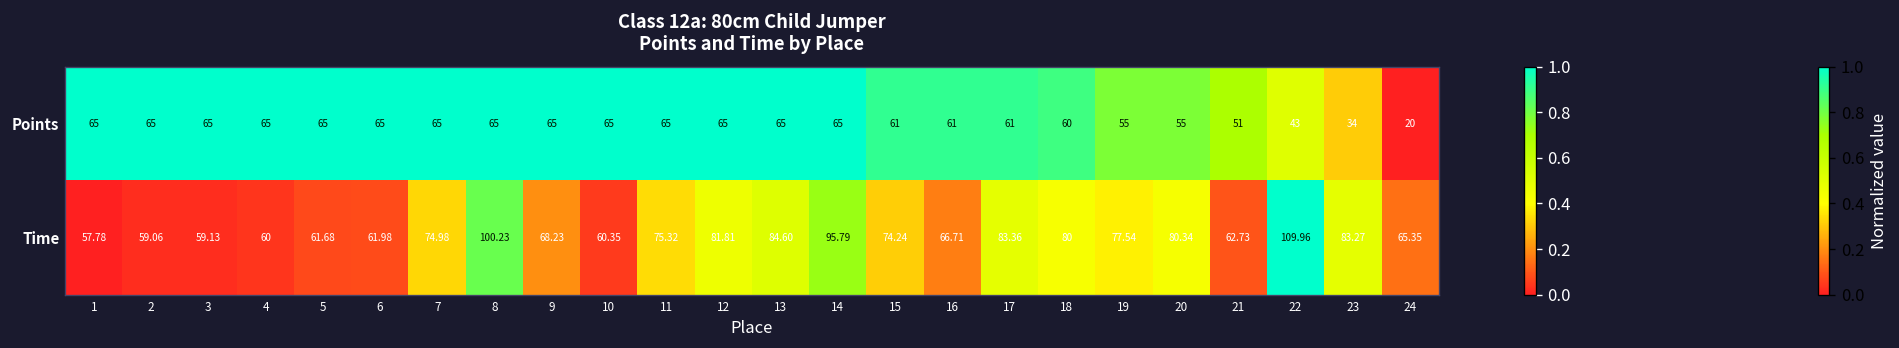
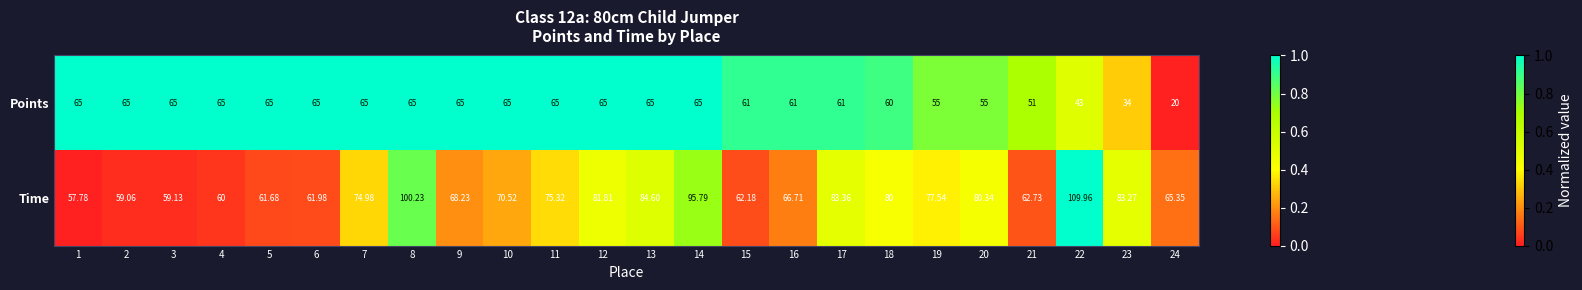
Time, 10: 60.35 -> 70.52
Time, 15: 74.24 -> 62.18
